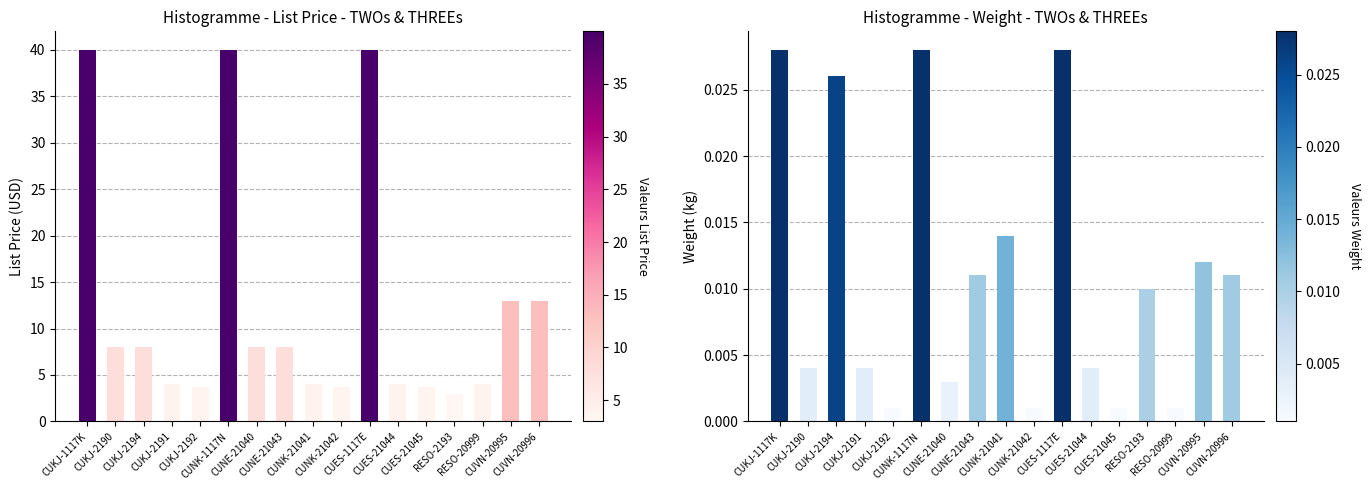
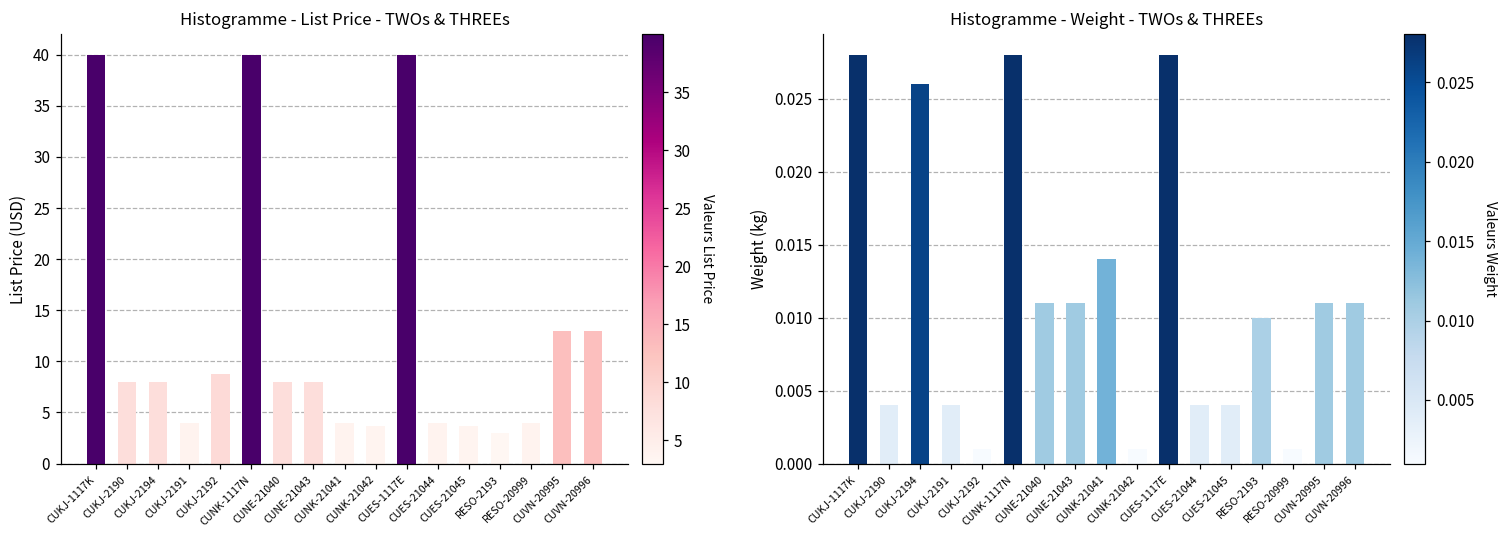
Histogramme - List Price - TWOs & THREEs, CUKJ-2192: 4 -> 9
Histogramme - Weight - TWOs & THREEs, CUNE-21040: 0.003 -> 0.011
Histogramme - Weight - TWOs & THREEs, CUES-21045: 0.001 -> 0.004
Histogramme - Weight - TWOs & THREEs, CUVN-20995: 0.012 -> 0.011
